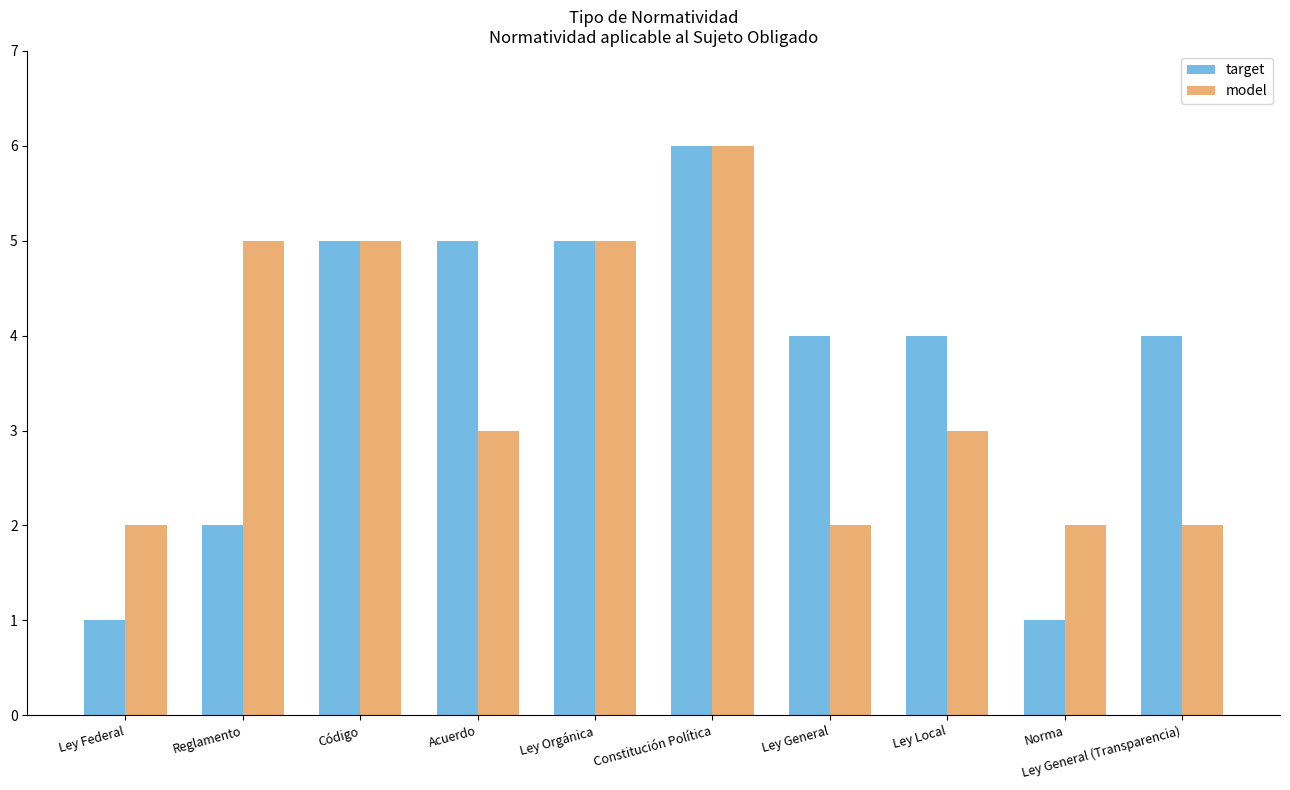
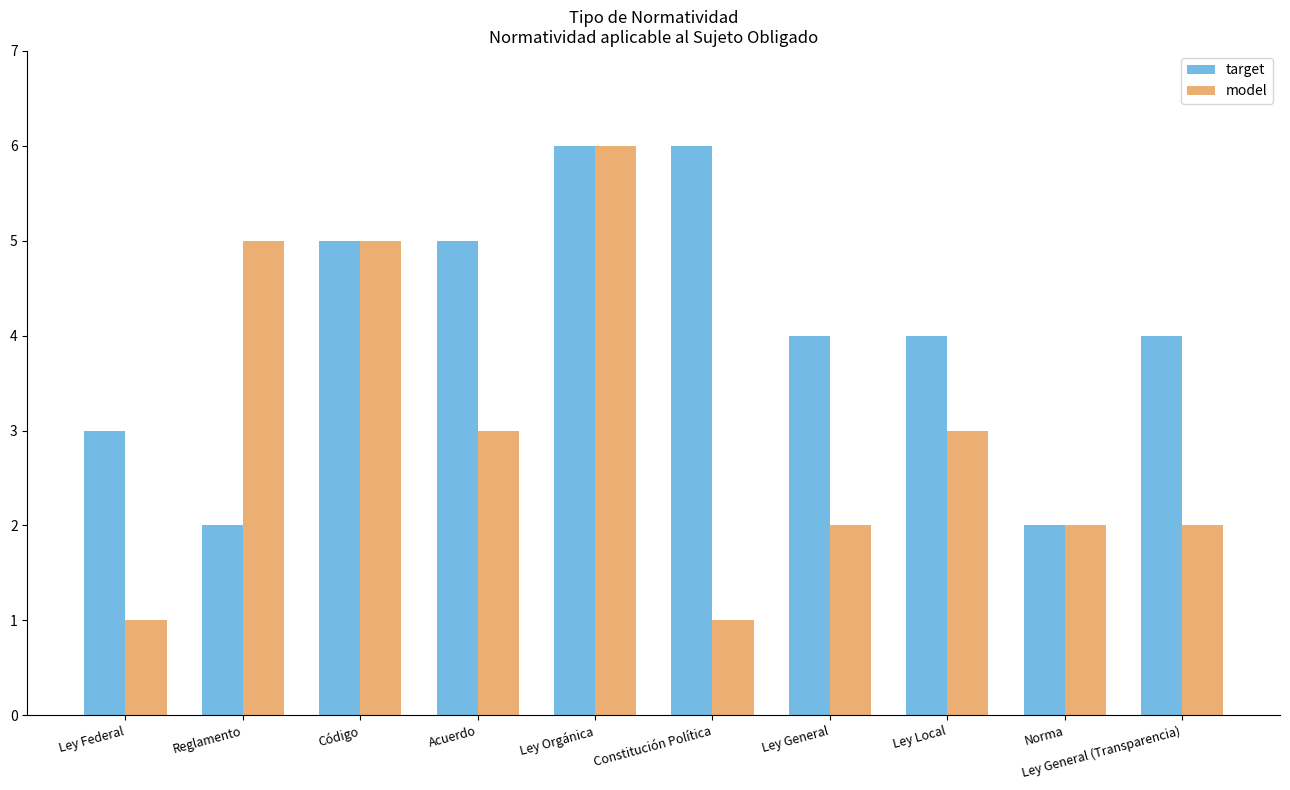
target, Ley Federal: 1 -> 3
model, Ley Federal: 2 -> 1
target, Ley Orgánica: 5 -> 6
model, Ley Orgánica: 5 -> 6
model, Constitución Política: 6 -> 1
target, Norma: 1 -> 2
